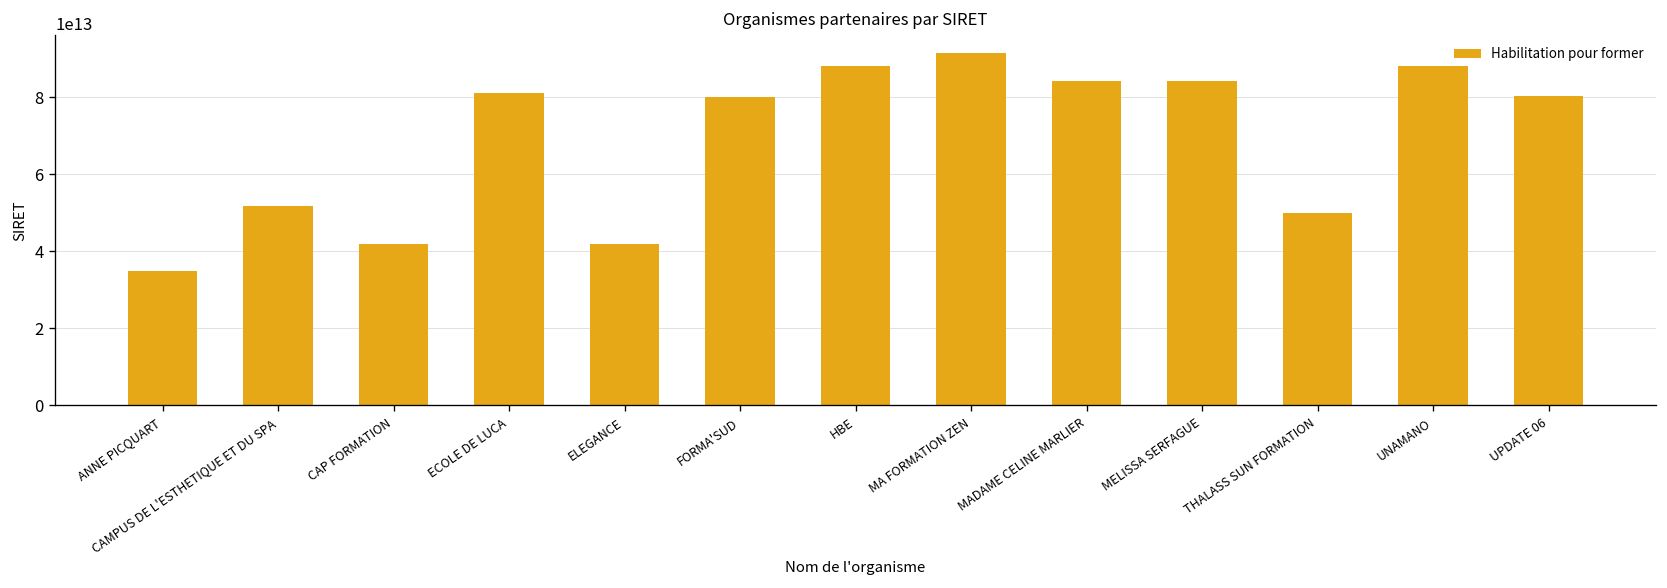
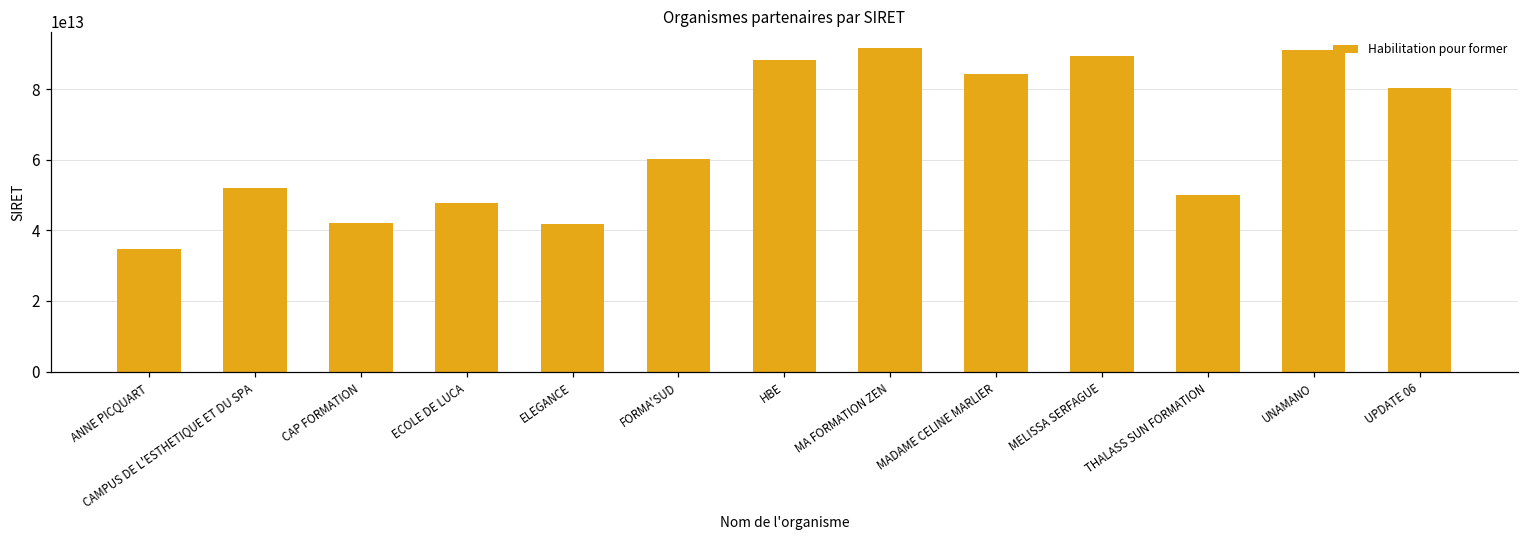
ECOLE DE LUCA: 81000000000000 -> 48000000000000
FORMA'SUD: 80000000000000 -> 60000000000000
MELISSA SERFAGUE: 84000000000000 -> 89000000000000
UNAMANO: 88000000000000 -> 91000000000000
